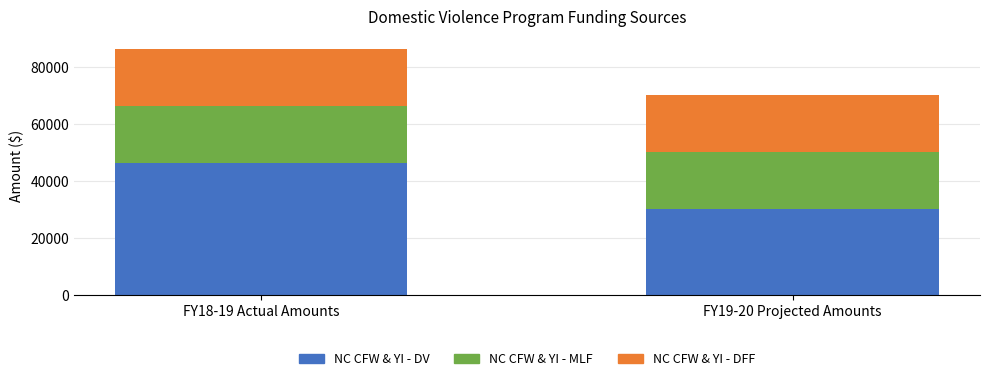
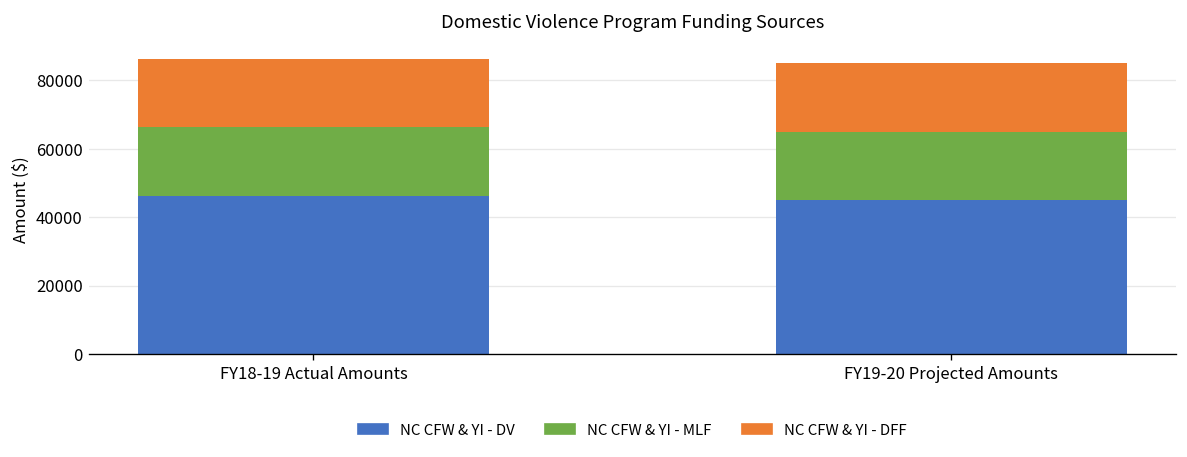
NC CFW & YI - DV, FY19-20 Projected Amounts: 30000 -> 45000
